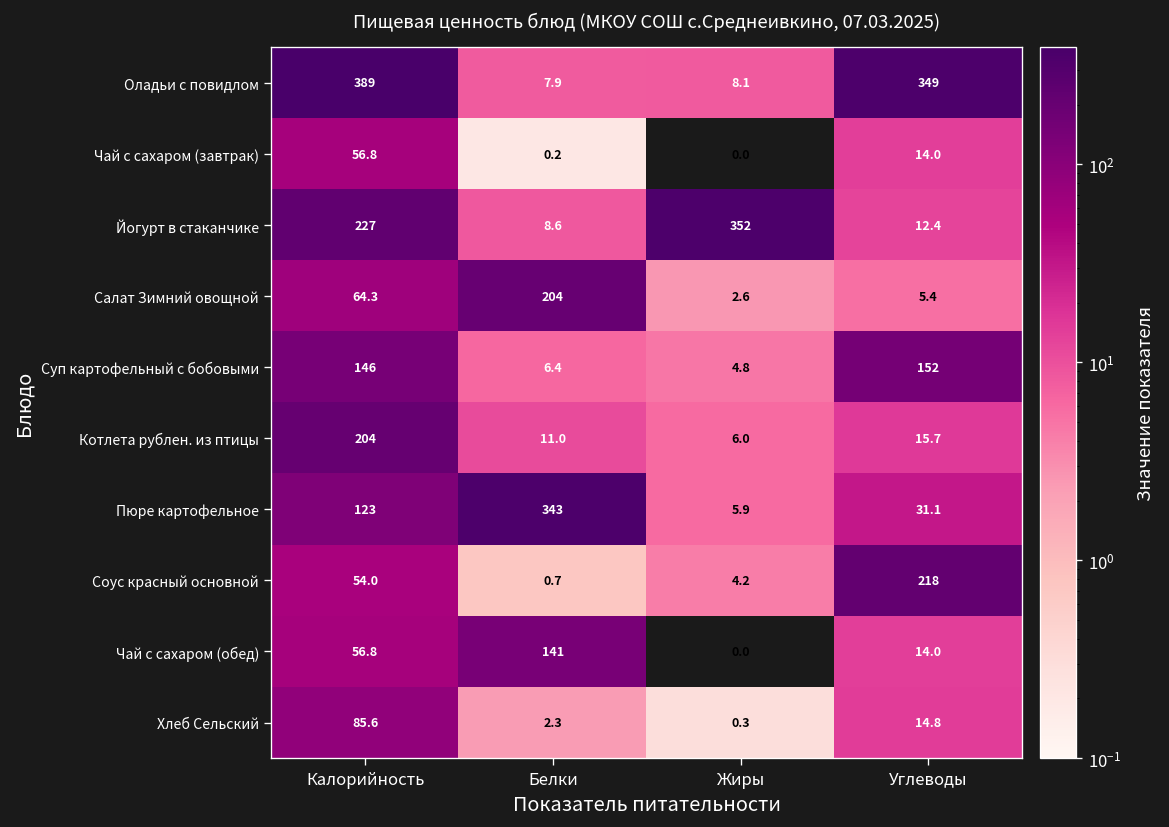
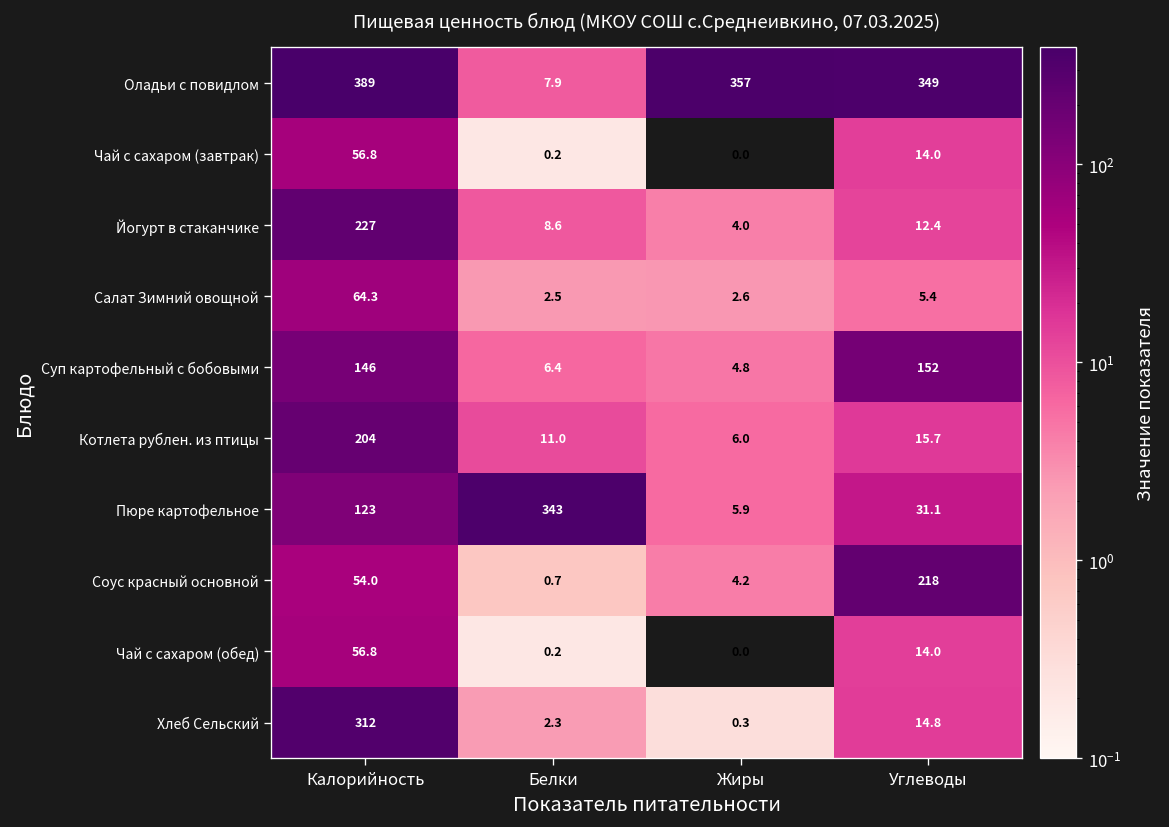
Оладьи с повидлом, Жиры: 8.1 -> 357
Йогурт в стаканчике, Жиры: 352 -> 4.0
Салат Зимний овощной, Белки: 204 -> 2.5
Чай с сахаром (обед), Белки: 141 -> 0.2
Хлеб Сельский, Калорийность: 85.6 -> 312
